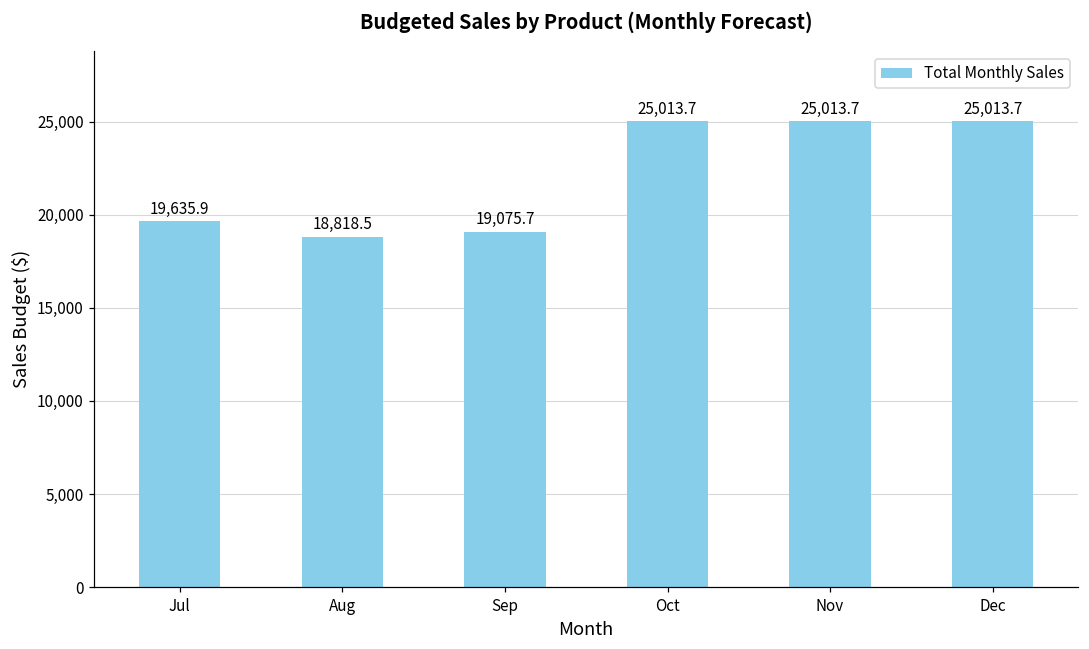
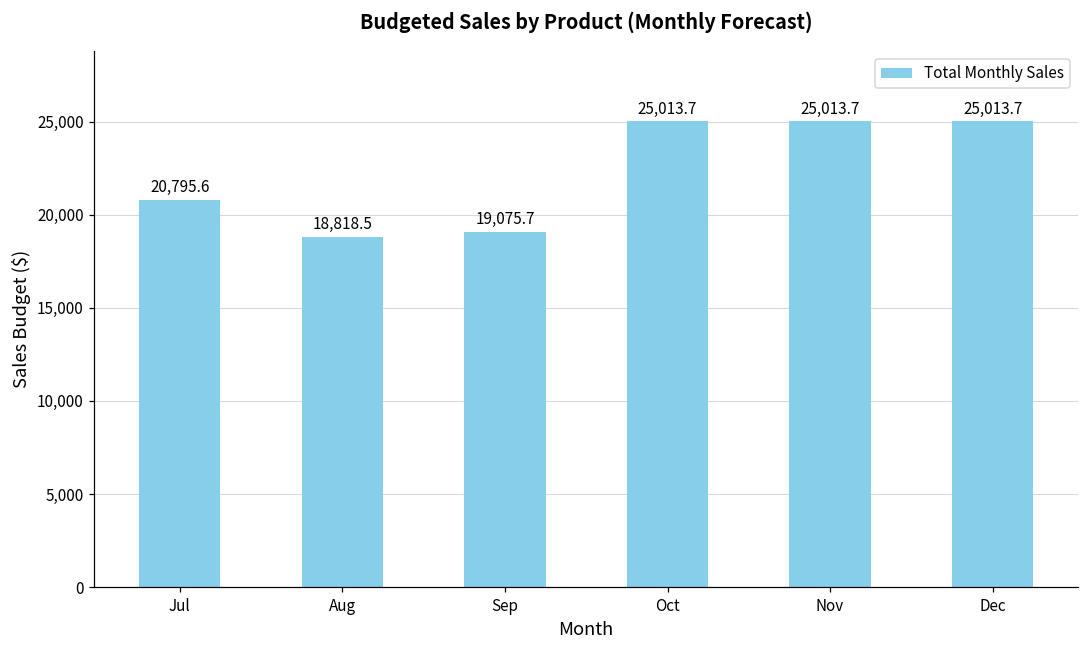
Jul: 19,635.9 -> 20,795.6
